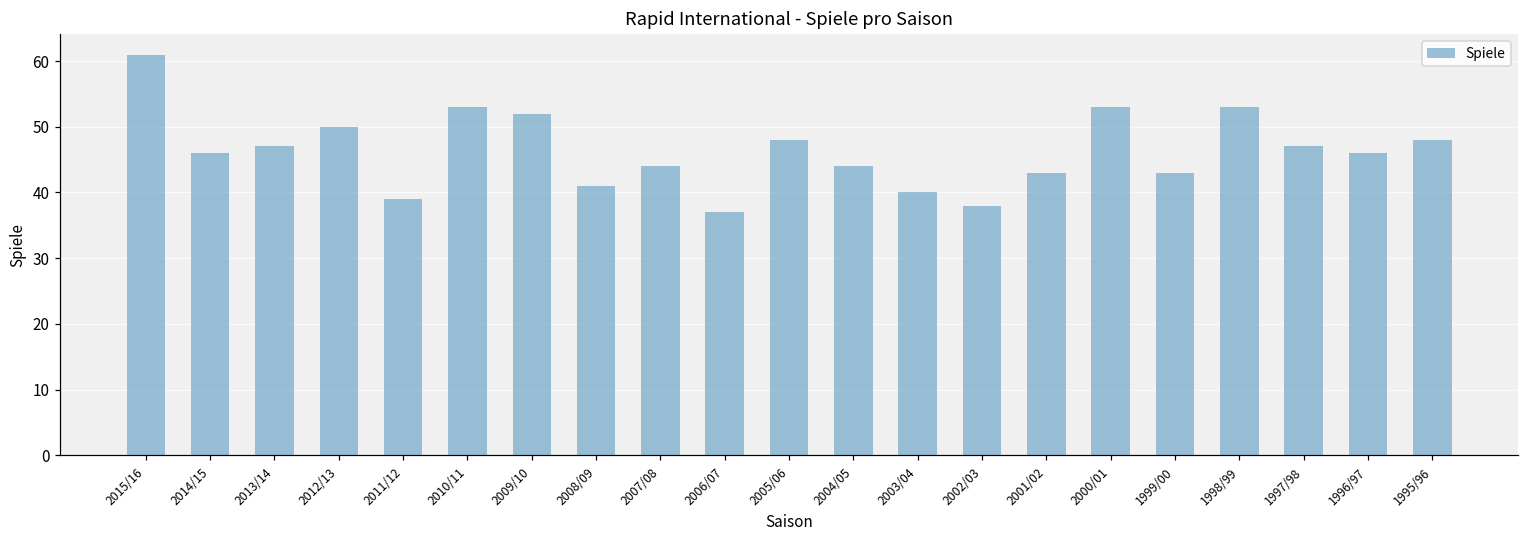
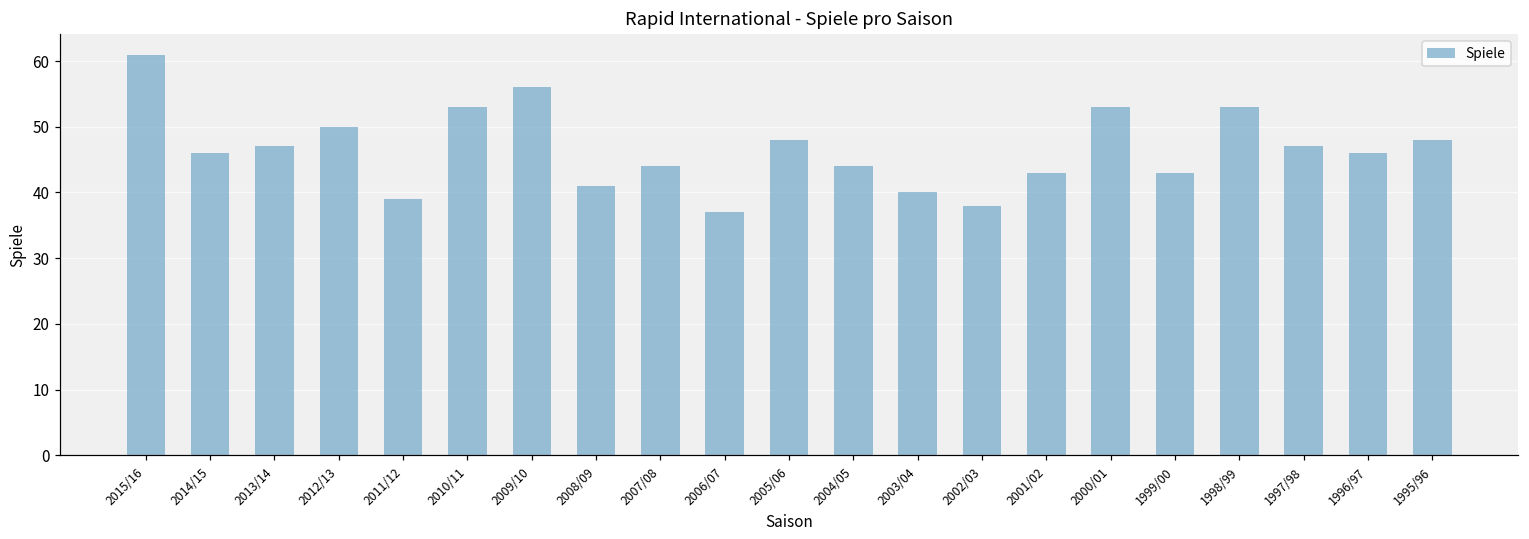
2009/10: 52 -> 56
